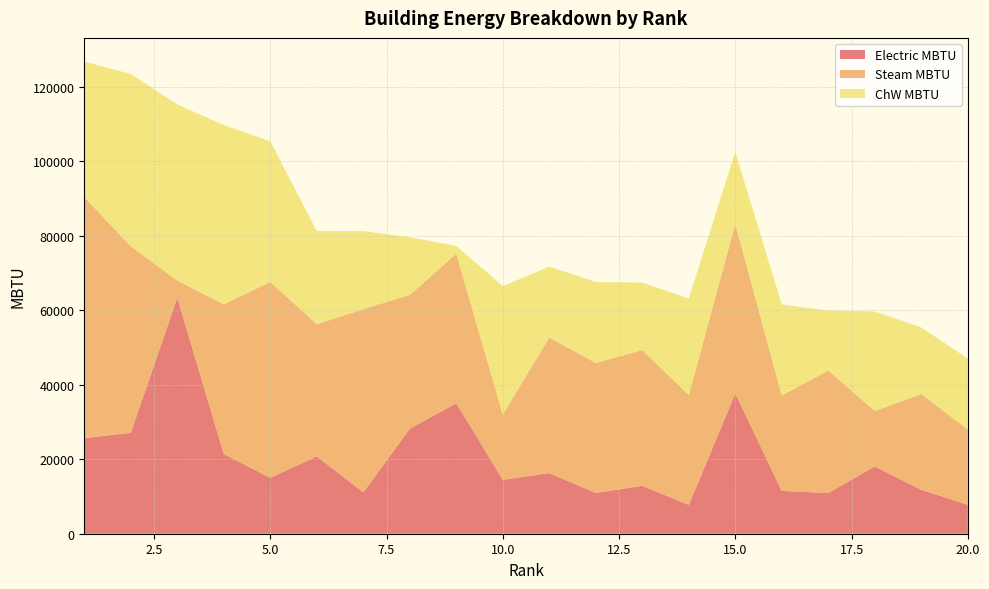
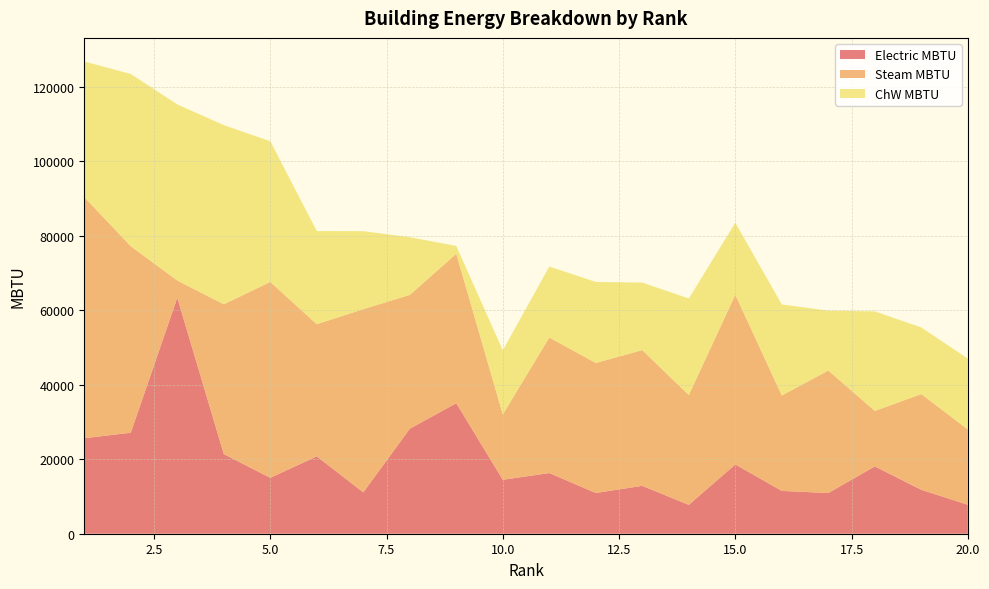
ChW MBTU, 10.0: 34000 -> 17000
Electric MBTU, 15.0: 38000 -> 19000
